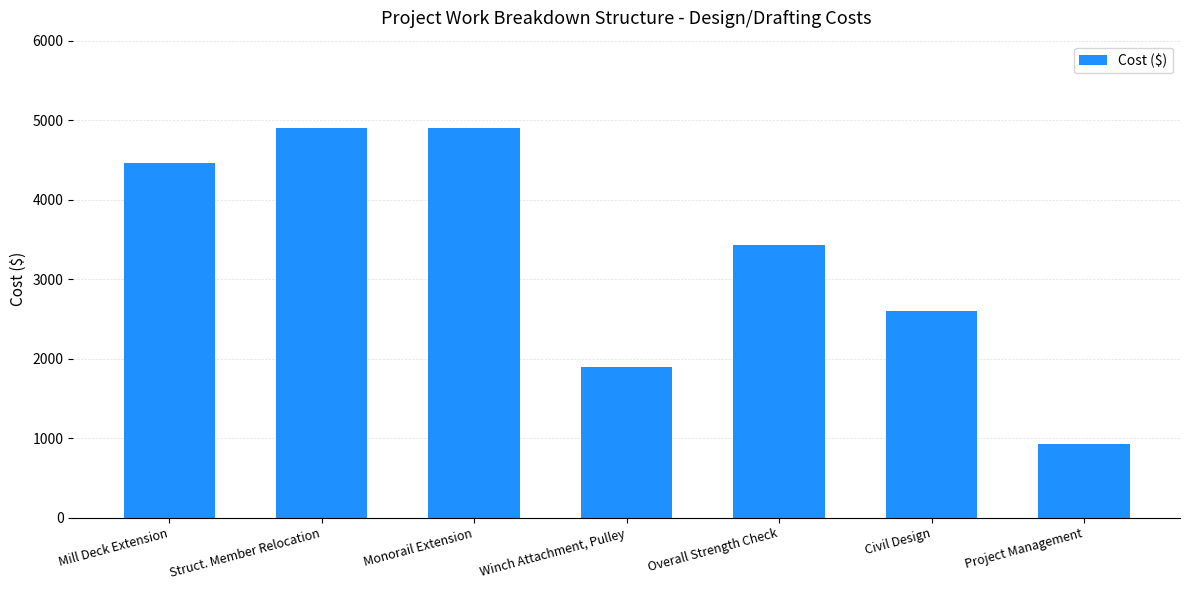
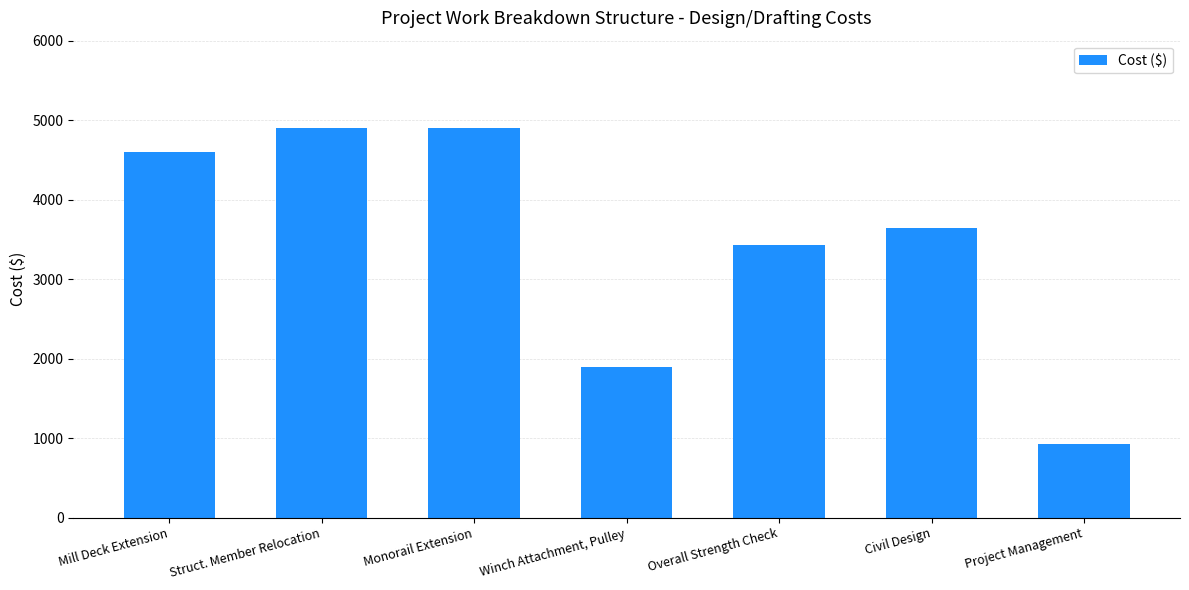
Mill Deck Extension: 4500 -> 4600
Civil Design: 2600 -> 3600
